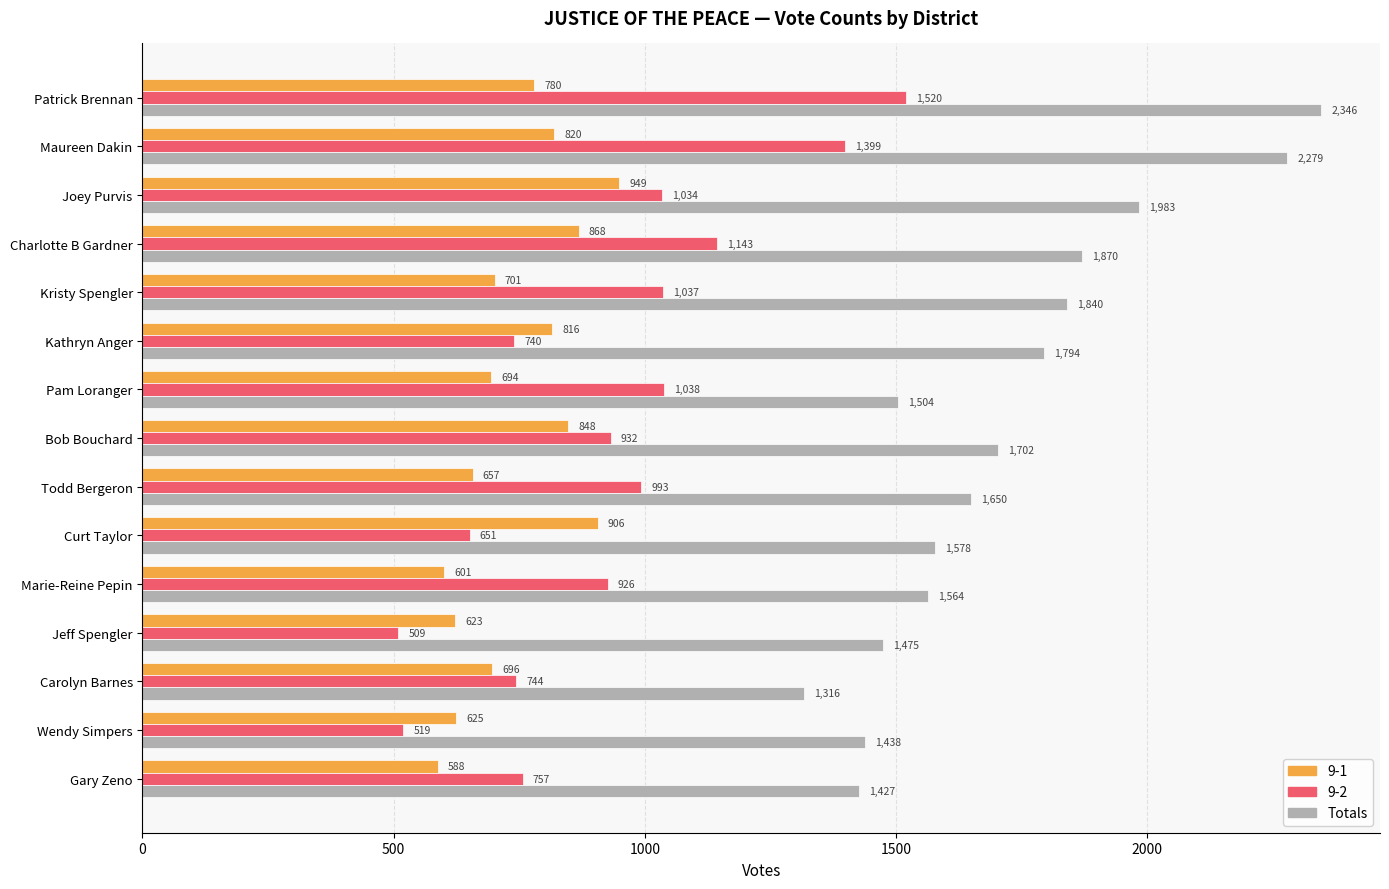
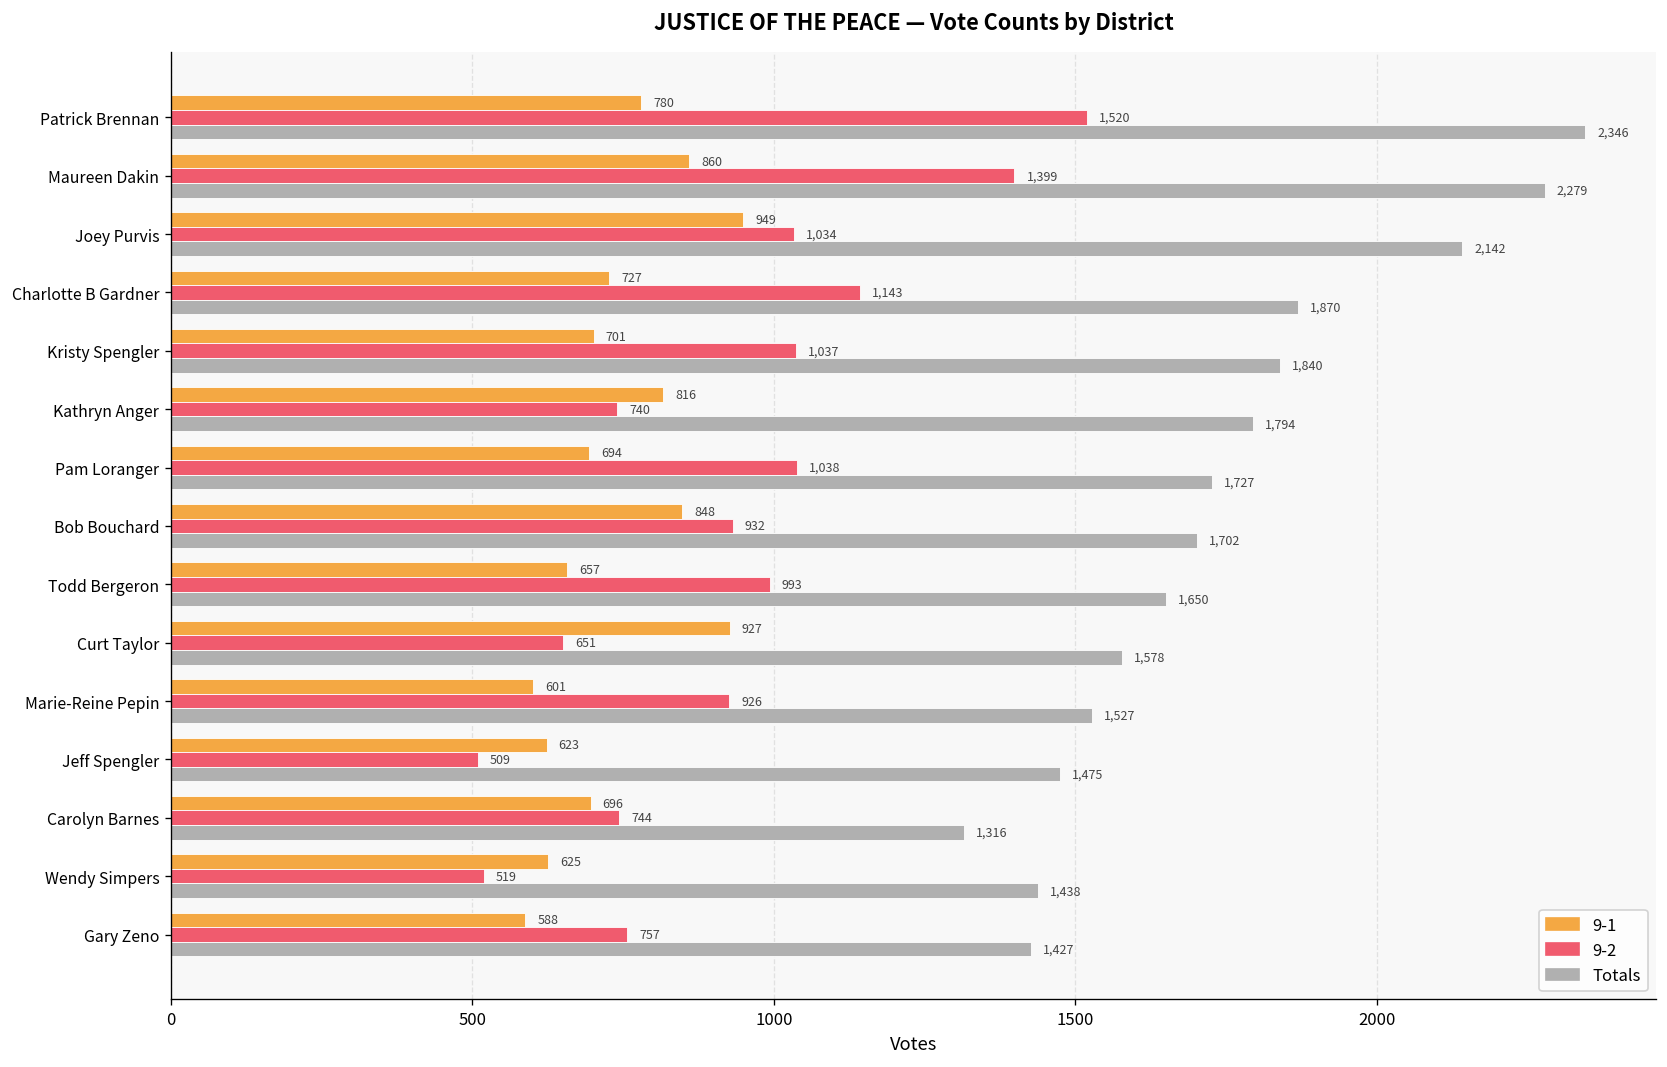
9-1, Maureen Dakin: 820 -> 860
Totals, Joey Purvis: 1,983 -> 2,142
9-1, Charlotte B Gardner: 868 -> 727
Totals, Pam Loranger: 1,504 -> 1,727
9-1, Curt Taylor: 906 -> 927
Totals, Marie-Reine Pepin: 1,564 -> 1,527
